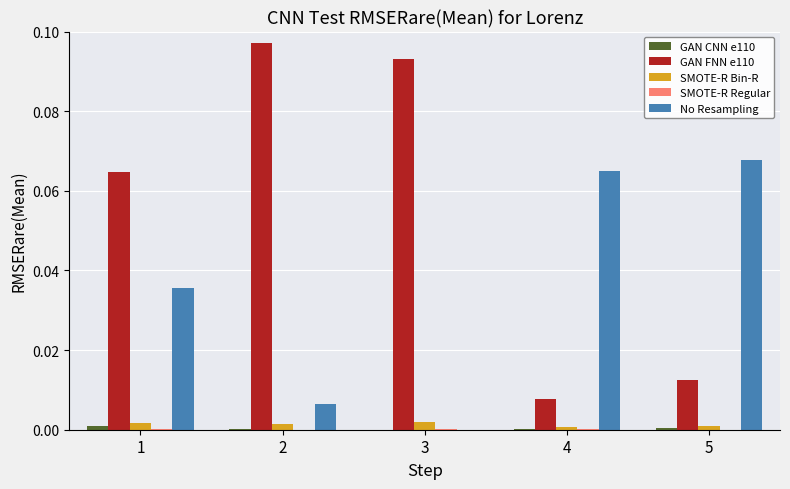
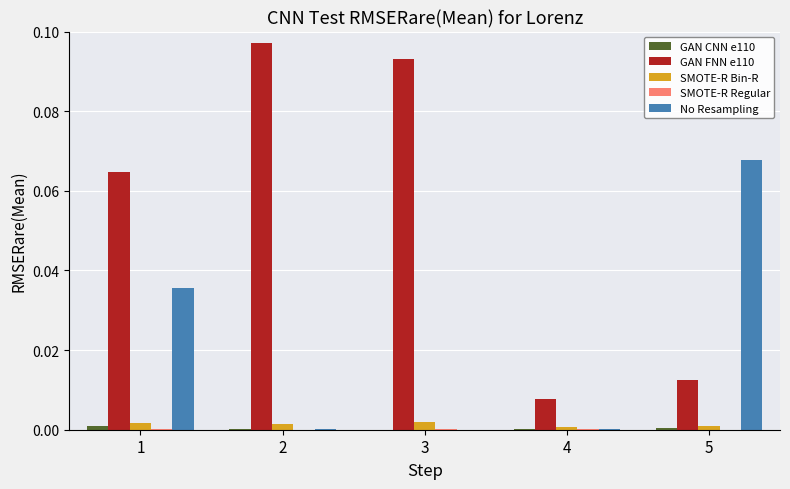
No Resampling, 2: 0.006 -> 0.000
No Resampling, 4: 0.065 -> 0.000
